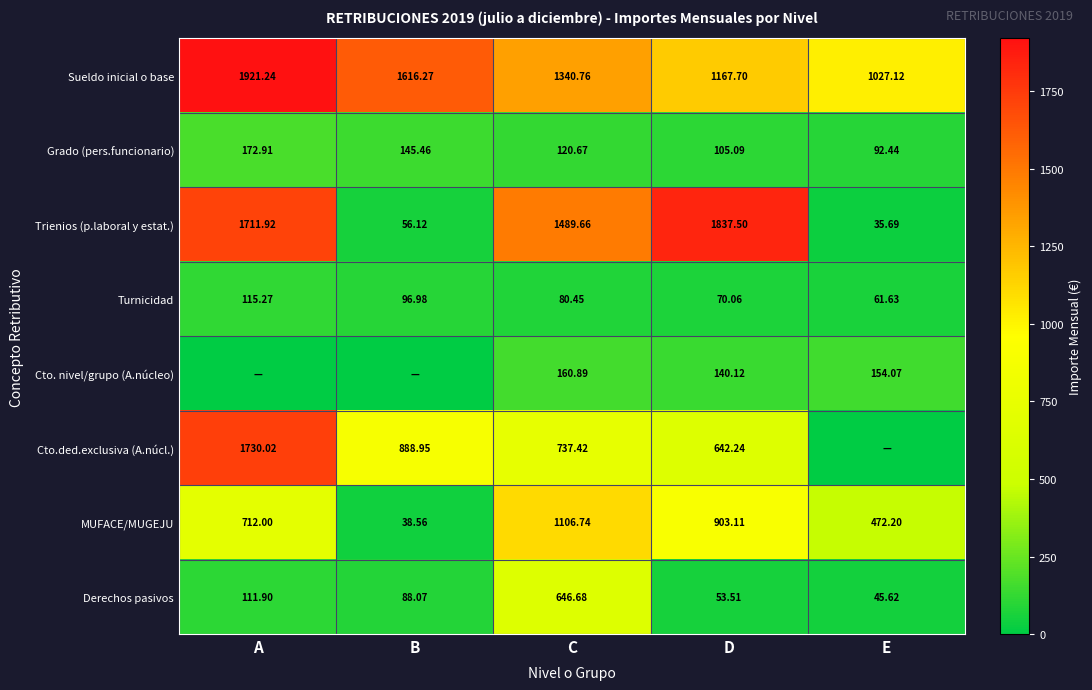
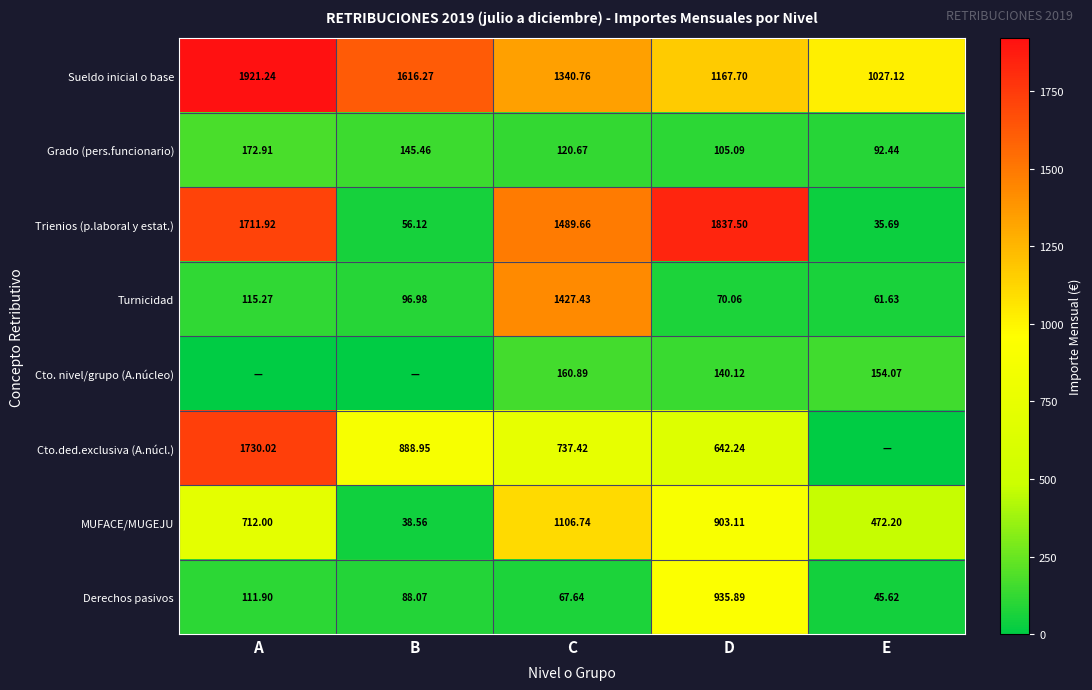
Turnicidad, C: 80.45 -> 1427.43
Derechos pasivos, C: 646.68 -> 67.64
Derechos pasivos, D: 53.51 -> 935.89
